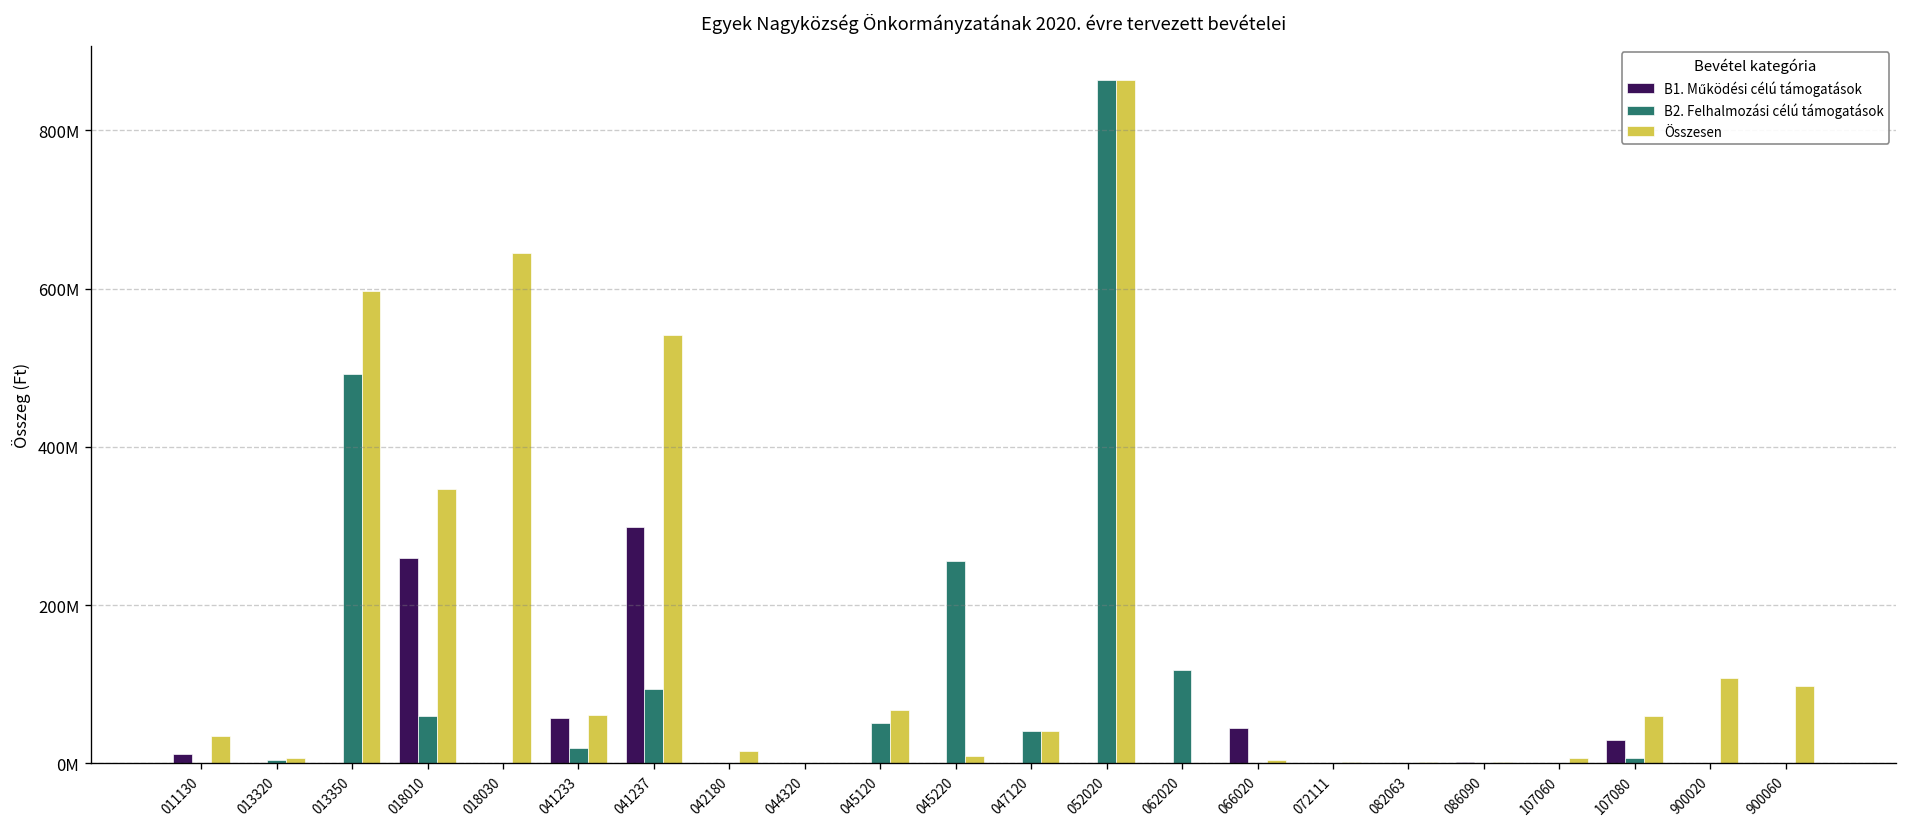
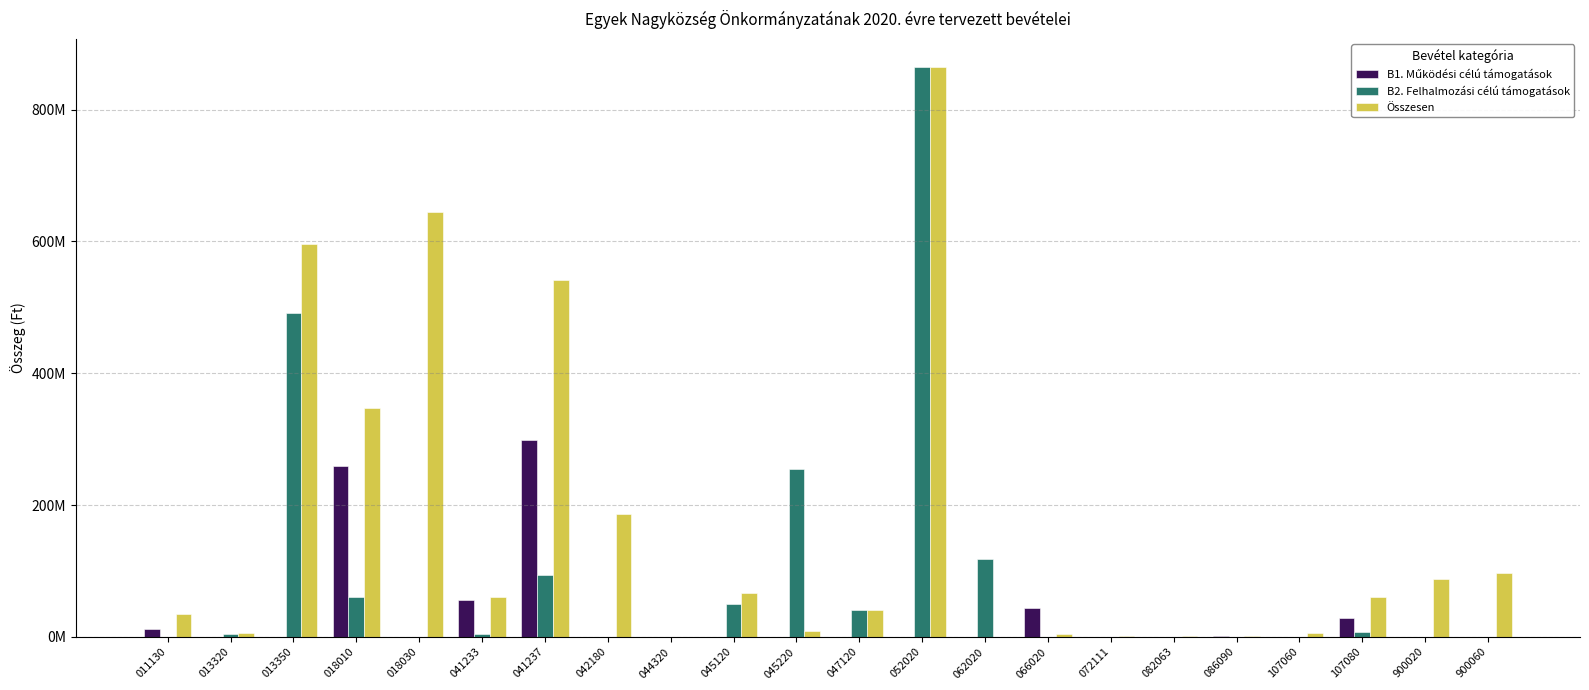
B2. Felhalmozási célú támogatások, 041233: 20000000 -> 0
Összesen, 042180: 20000000 -> 190000000
Összesen, 900020: 110000000 -> 90000000
